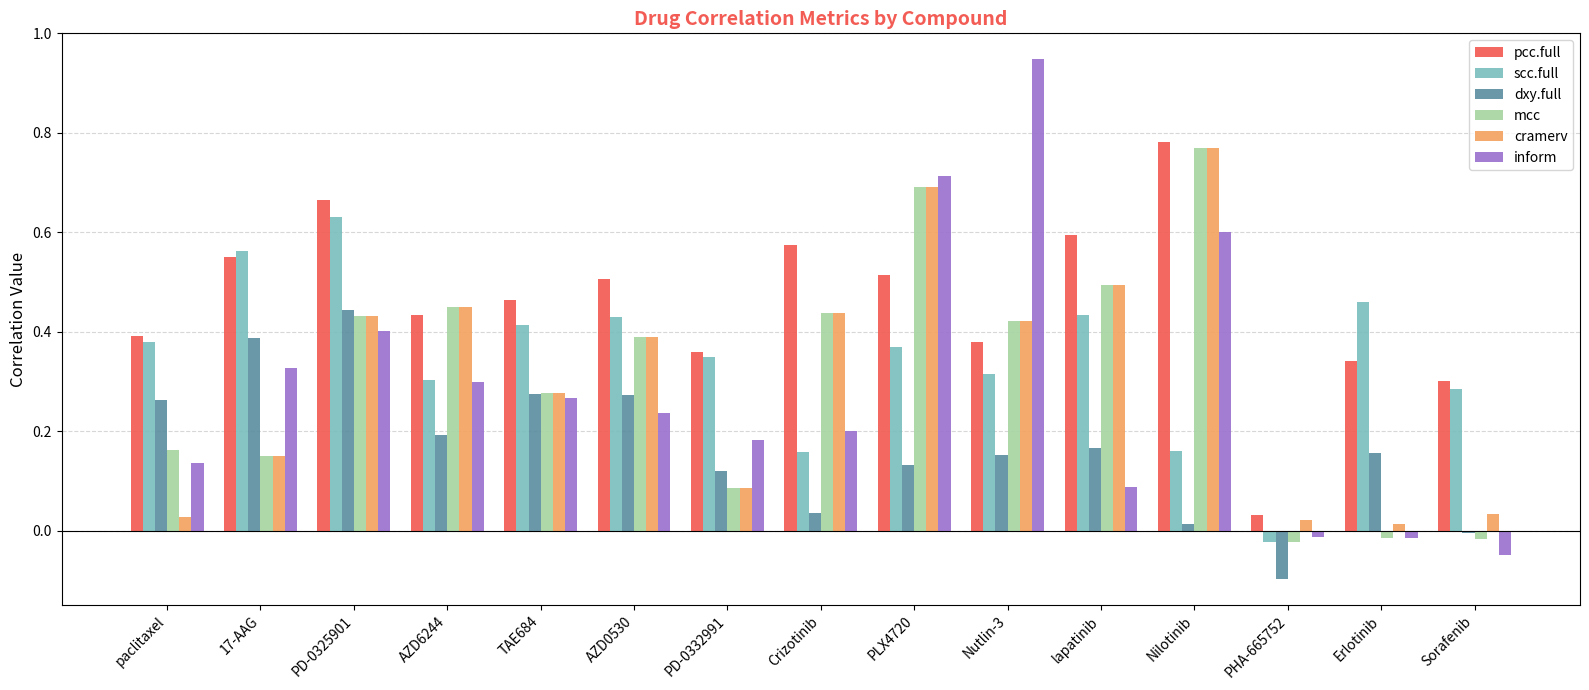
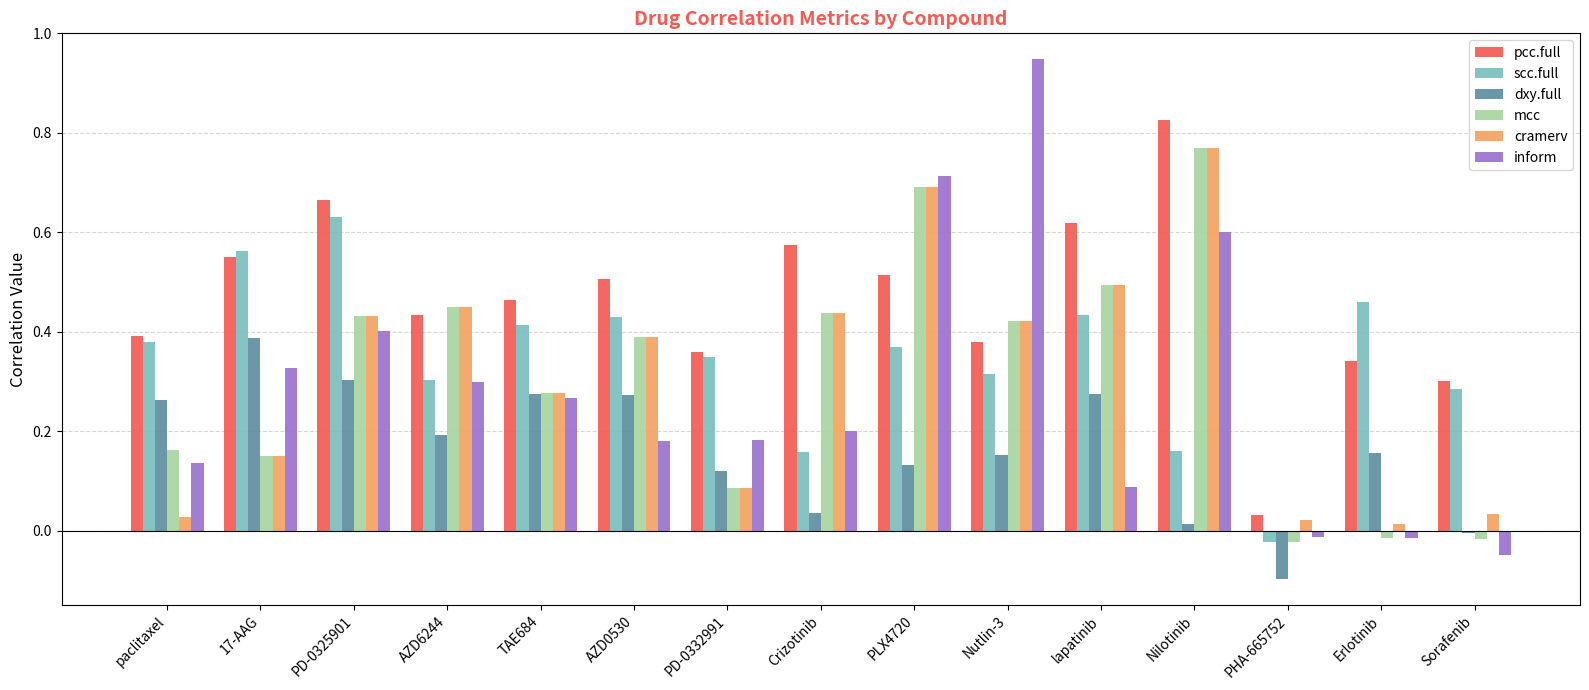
dxy.full, PD-0325901: 0.44 -> 0.30
inform, AZD0530: 0.24 -> 0.18
pcc.full, lapatinib: 0.59 -> 0.62
dxy.full, lapatinib: 0.17 -> 0.28
pcc.full, Nilotinib: 0.78 -> 0.83
